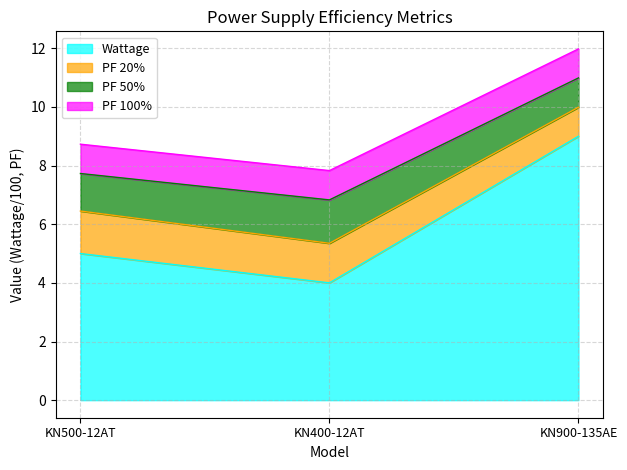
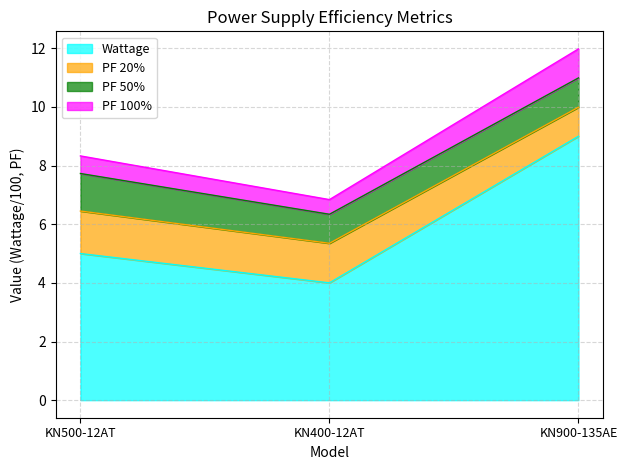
PF 100%, KN500-12AT: 1.0 -> 0.6
PF 50%, KN400-12AT: 1.5 -> 1.0
PF 100%, KN400-12AT: 1.0 -> 0.5
